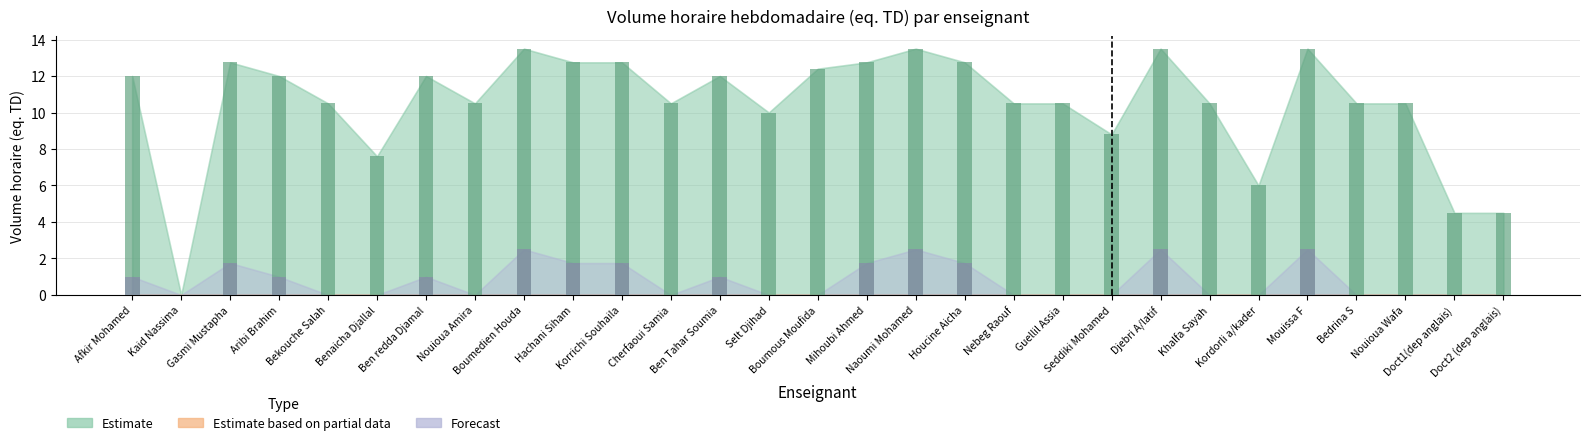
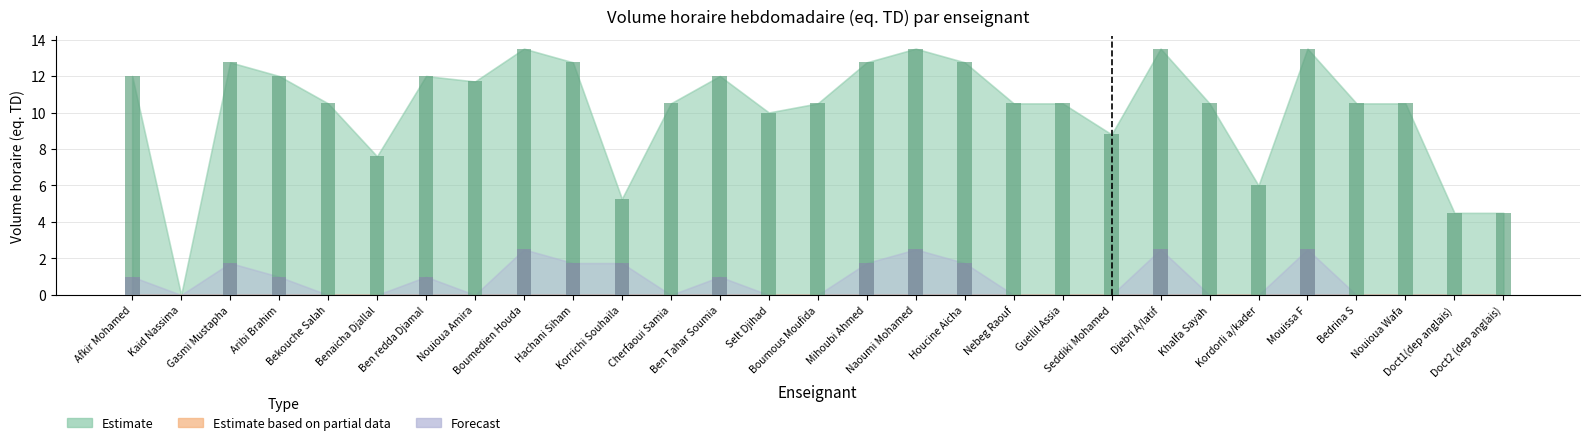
Estimate, Nouioua Amira: 10.5 -> 11.7
Estimate, Korrichi Souhaila: 12.8 -> 5.3
Estimate, Boumous Moufida: 12.4 -> 10.5
